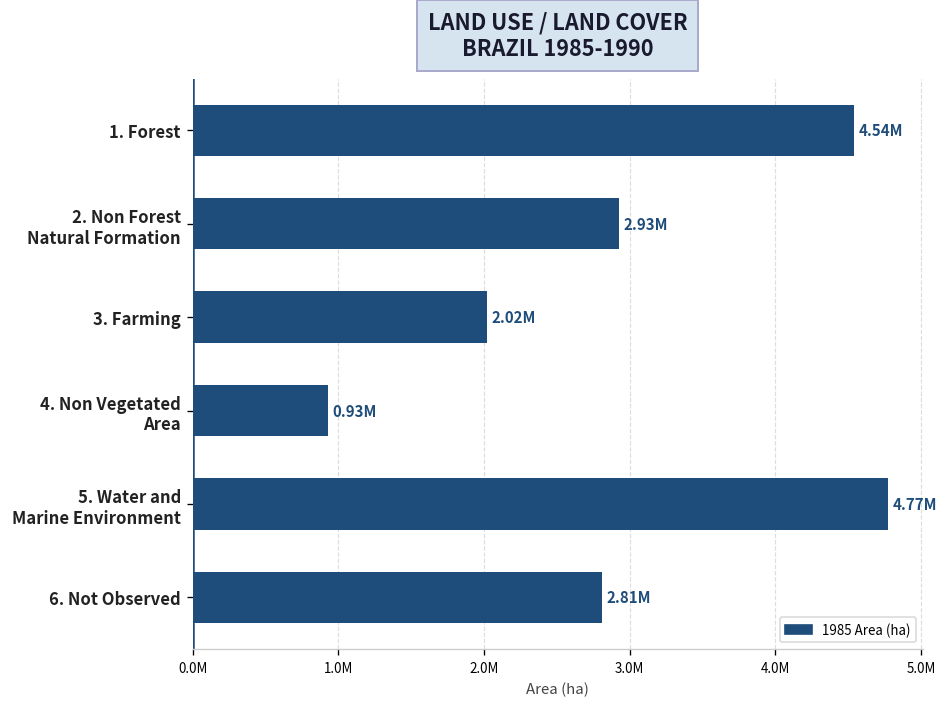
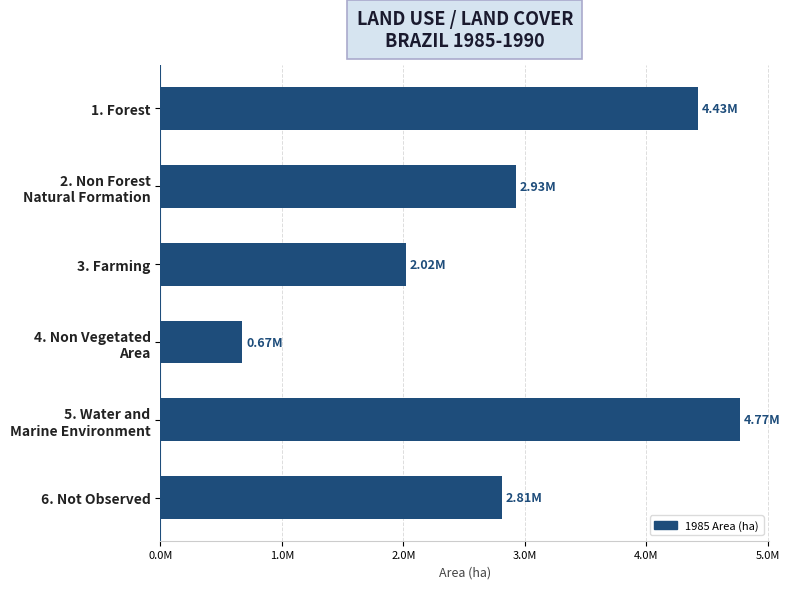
1. Forest: 4.54M -> 4.43M
4. Non Vegetated Area: 0.93M -> 0.67M
